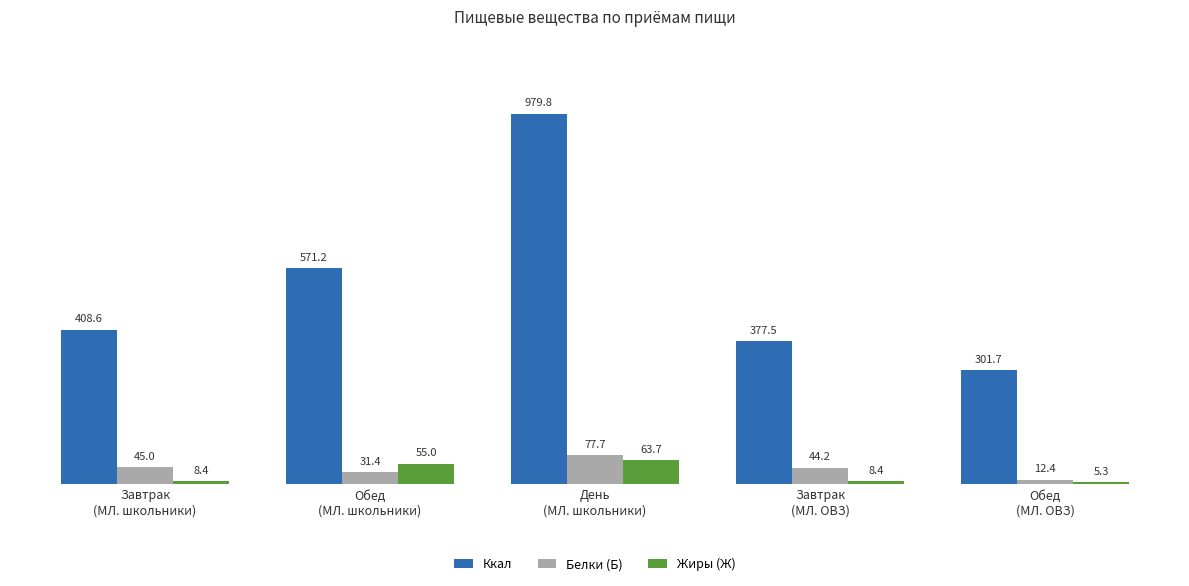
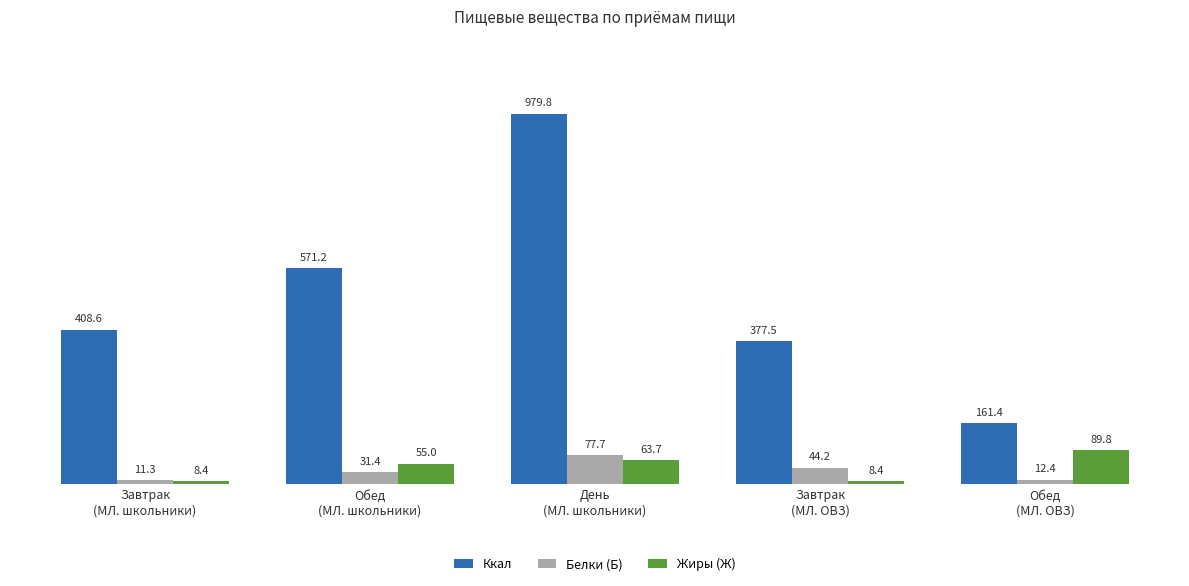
Белки (Б), Завтрак (МЛ. школьники): 45.0 -> 11.3
Ккал, Обед (МЛ. ОВЗ): 301.7 -> 161.4
Жиры (Ж), Обед (МЛ. ОВЗ): 5.3 -> 89.8
